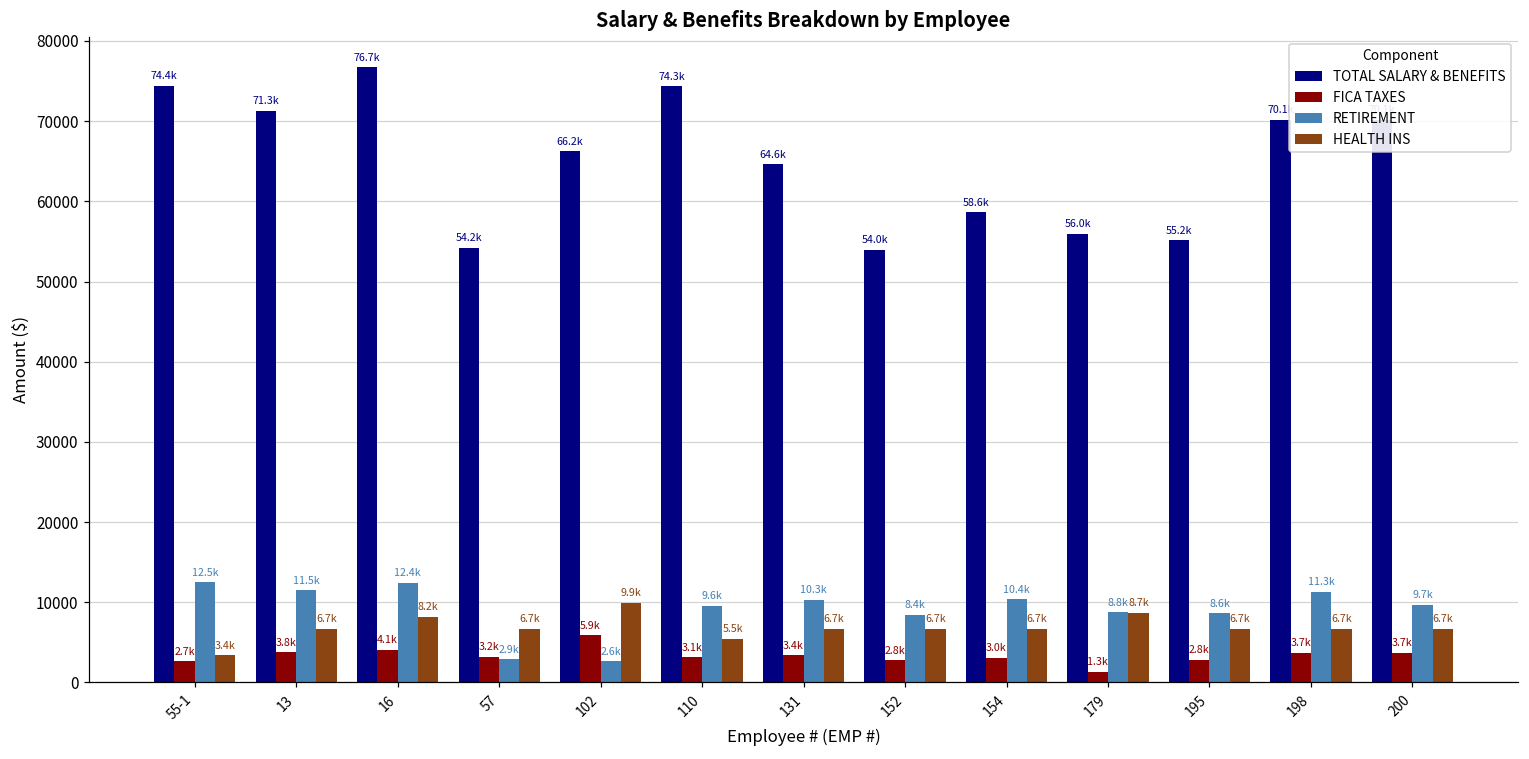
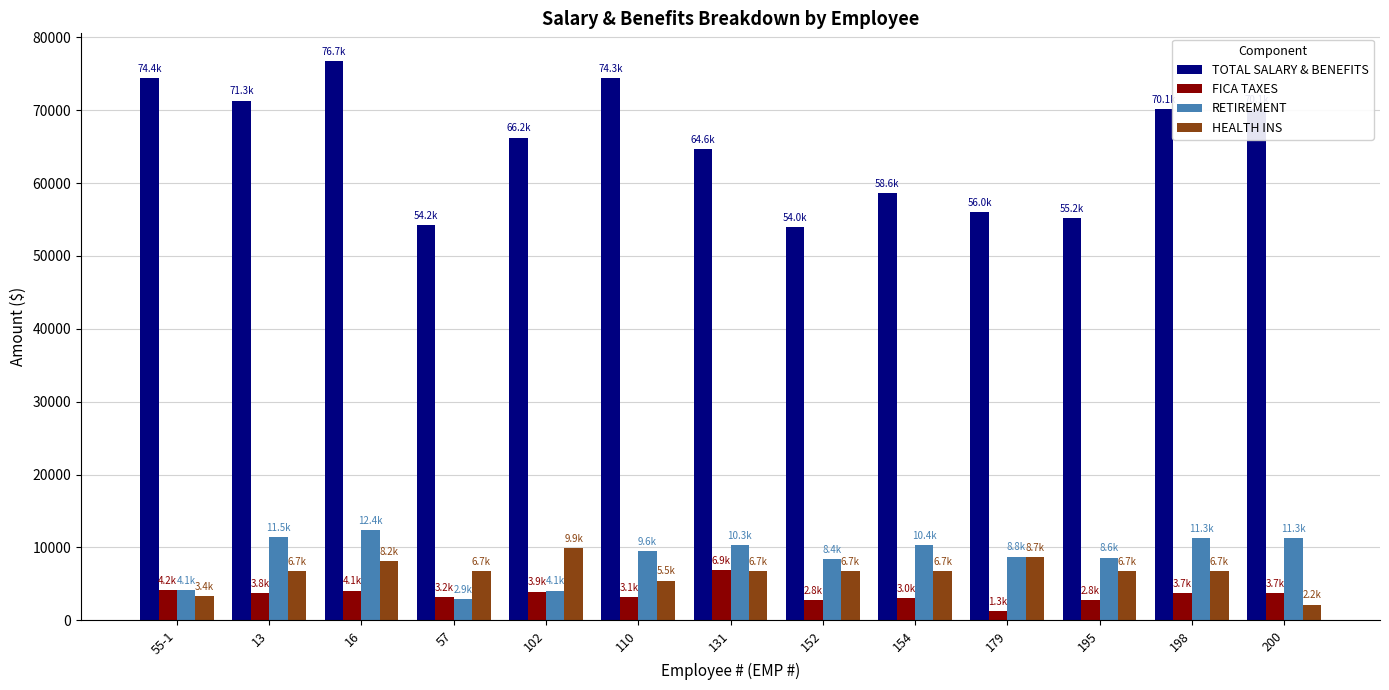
FICA TAXES, 55-1: 2.7k -> 4.2k
RETIREMENT, 55-1: 12.5k -> 4.1k
FICA TAXES, 102: 5.9k -> 3.9k
RETIREMENT, 102: 2.6k -> 4.1k
FICA TAXES, 131: 3.4k -> 6.9k
RETIREMENT, 200: 9.7k -> 11.3k
HEALTH INS, 200: 6.7k -> 2.2k
